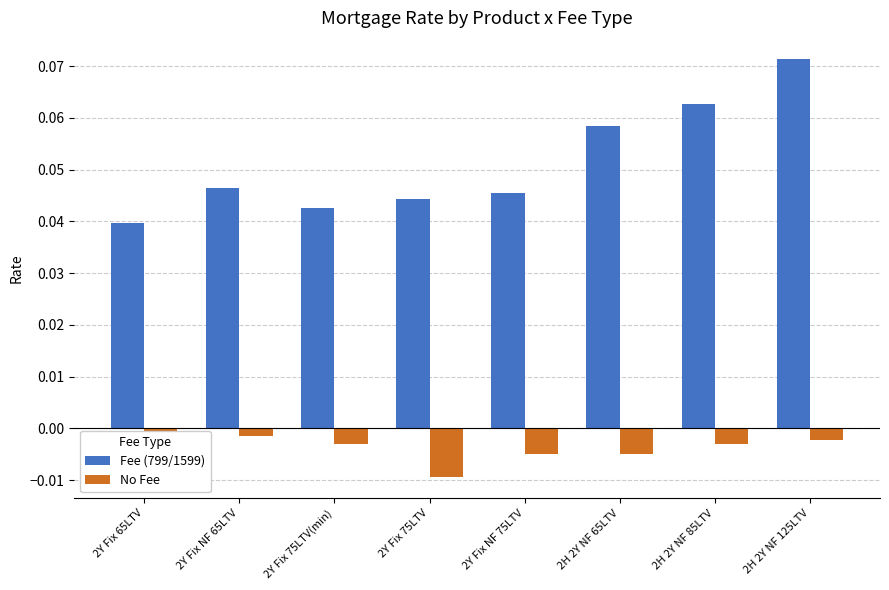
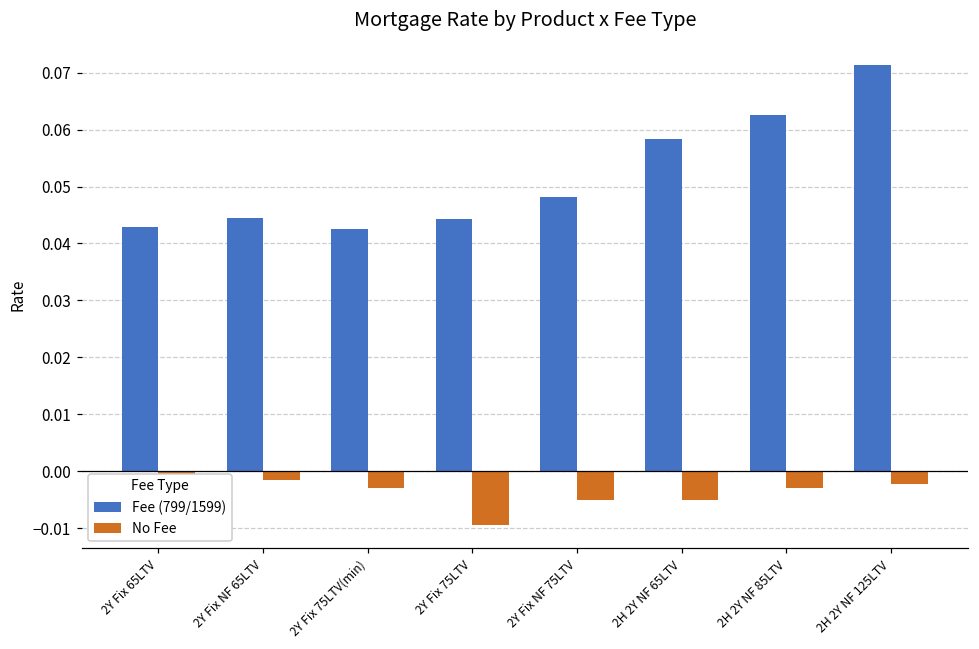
Fee (799/1599), 2Y Fix 65LTV: 0.040 -> 0.043
Fee (799/1599), 2Y Fix NF 65LTV: 0.047 -> 0.045
Fee (799/1599), 2Y Fix NF 75LTV: 0.045 -> 0.048
